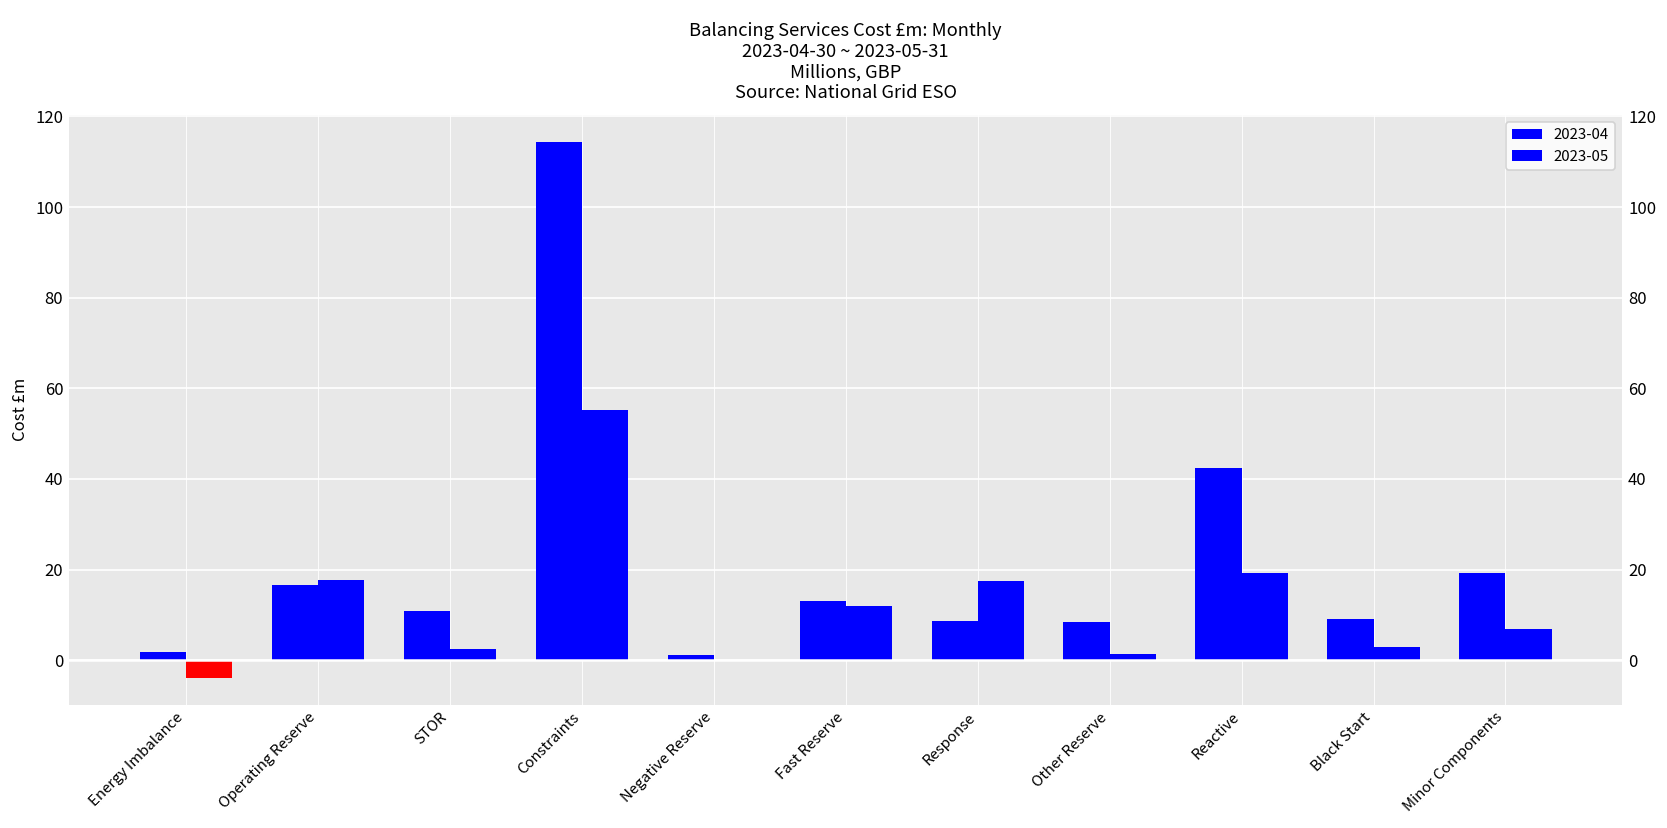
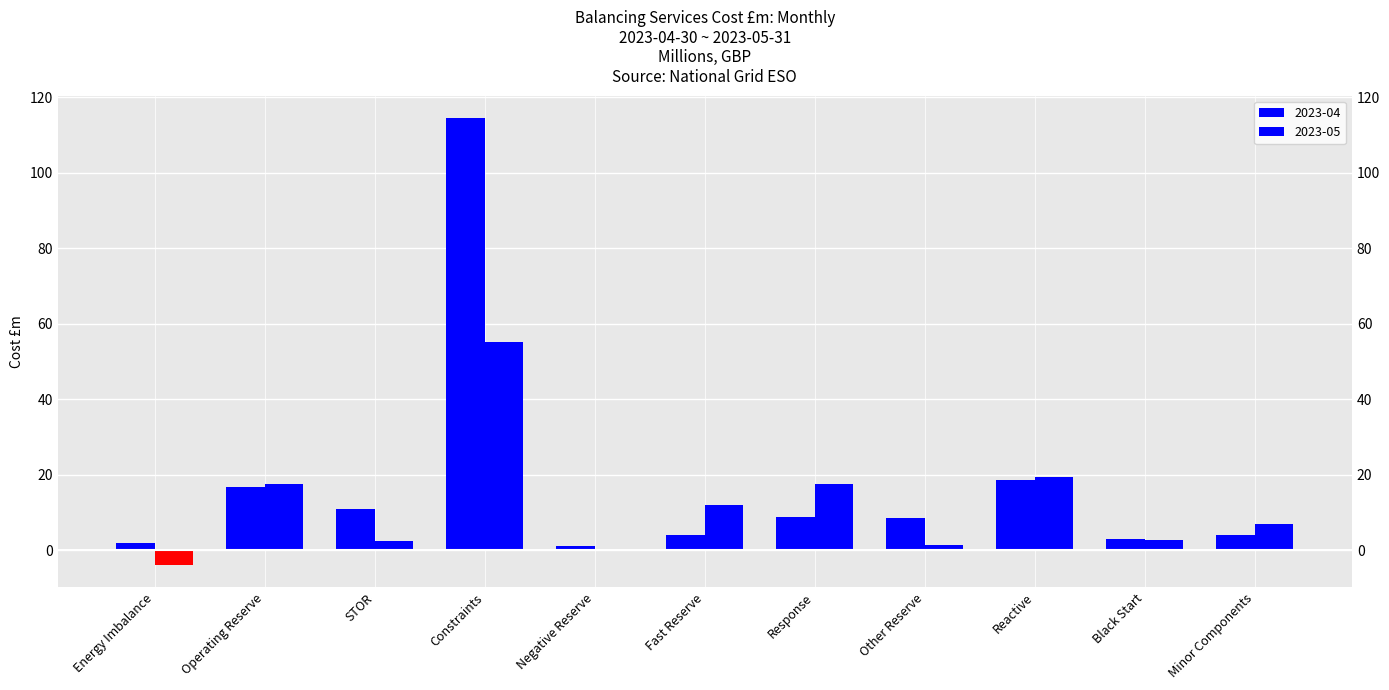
2023-04, Fast Reserve: 13 -> 4
2023-04, Reactive: 42 -> 19
2023-04, Black Start: 9 -> 3
2023-04, Minor Components: 19 -> 4
